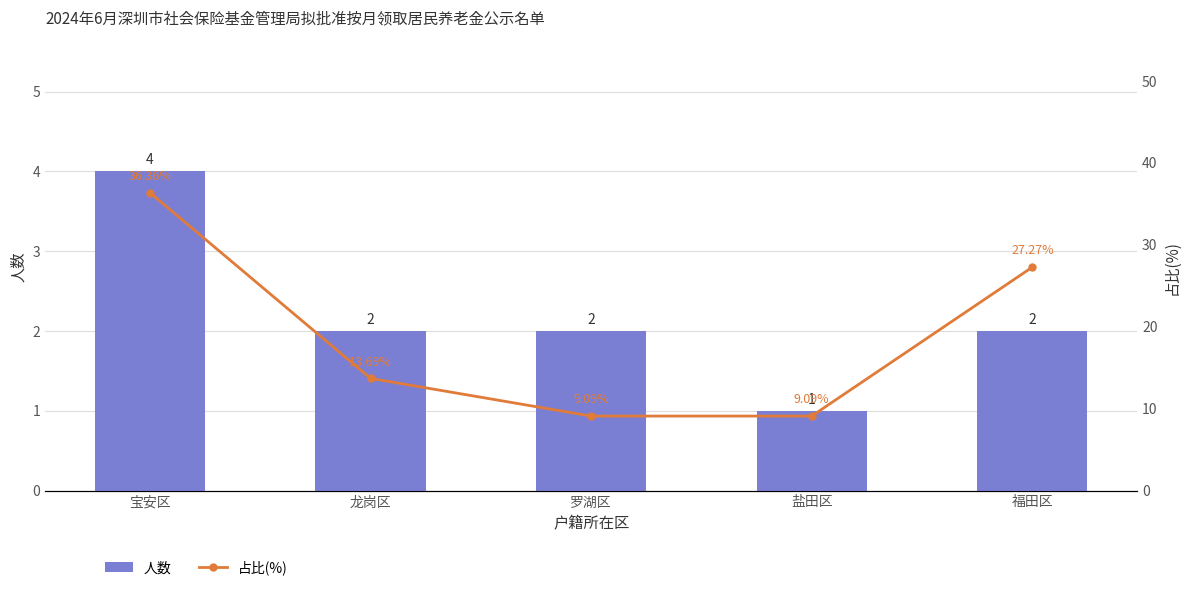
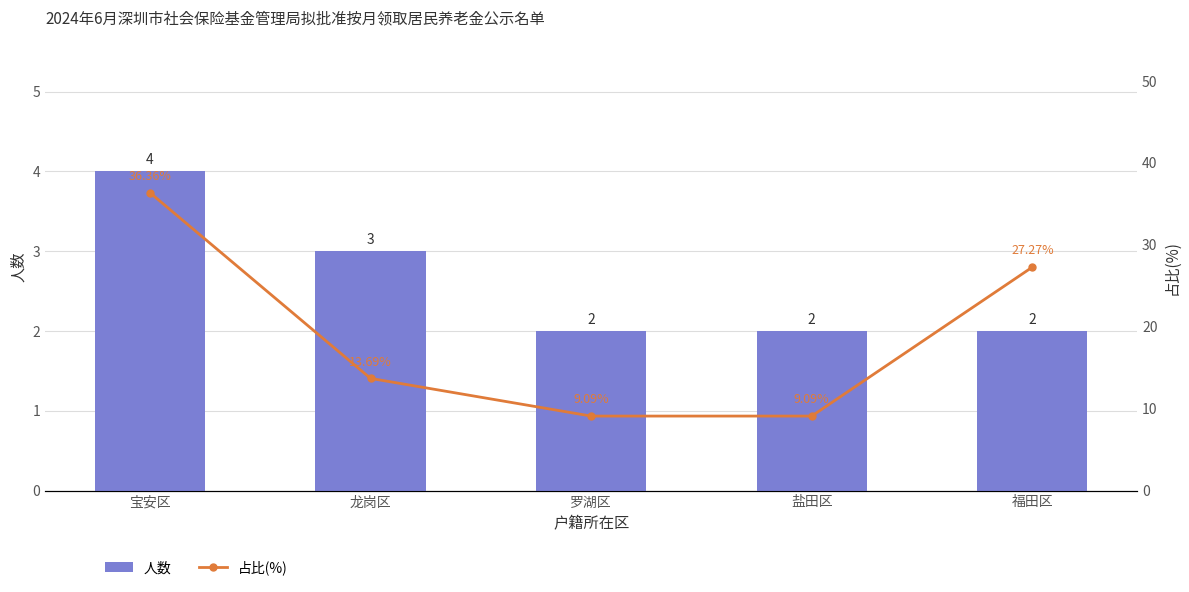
人数, 龙岗区: 2 -> 3
人数, 盐田区: 1 -> 2
